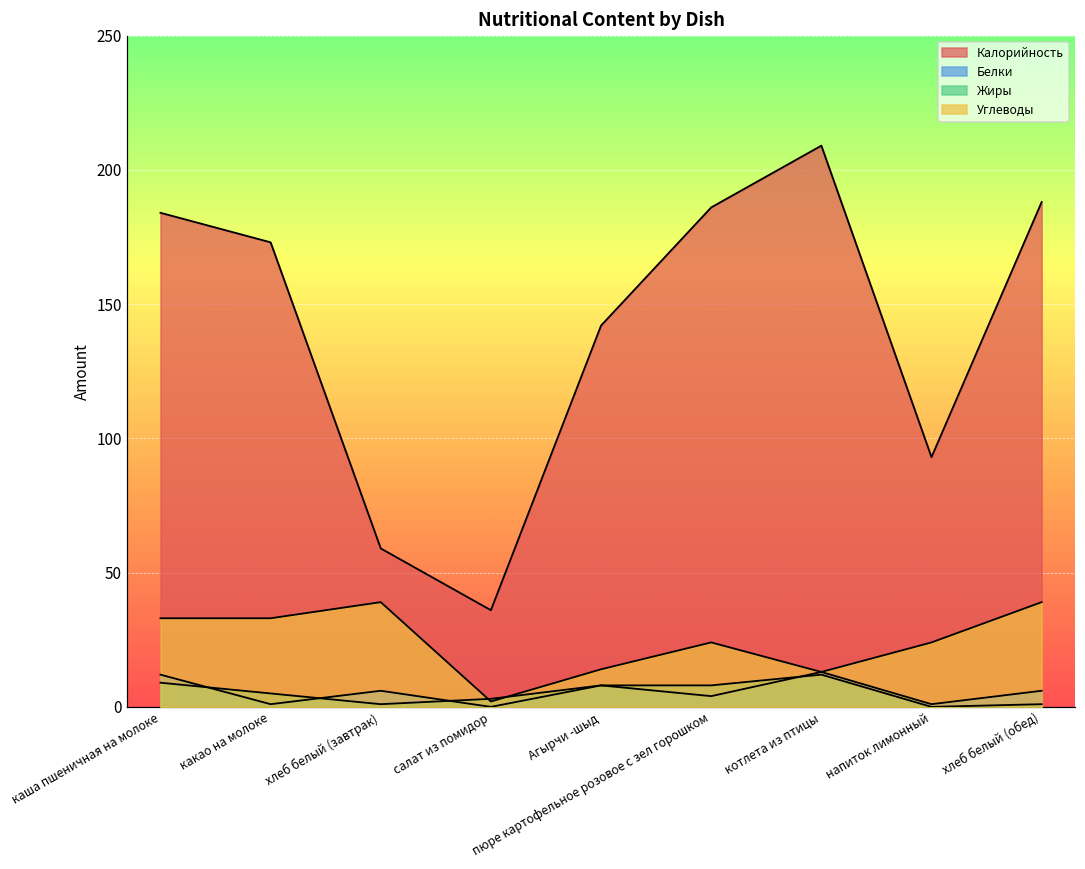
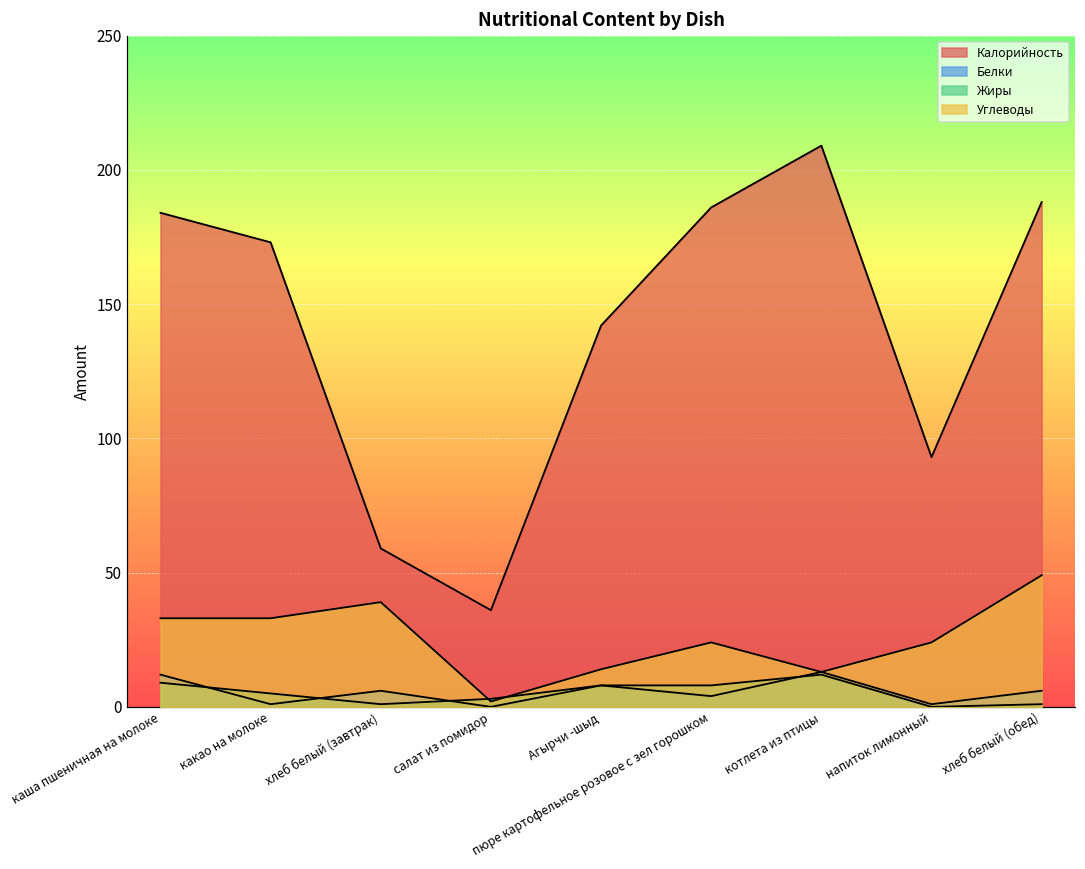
Углеводы, хлеб белый (обед): 39 -> 49
